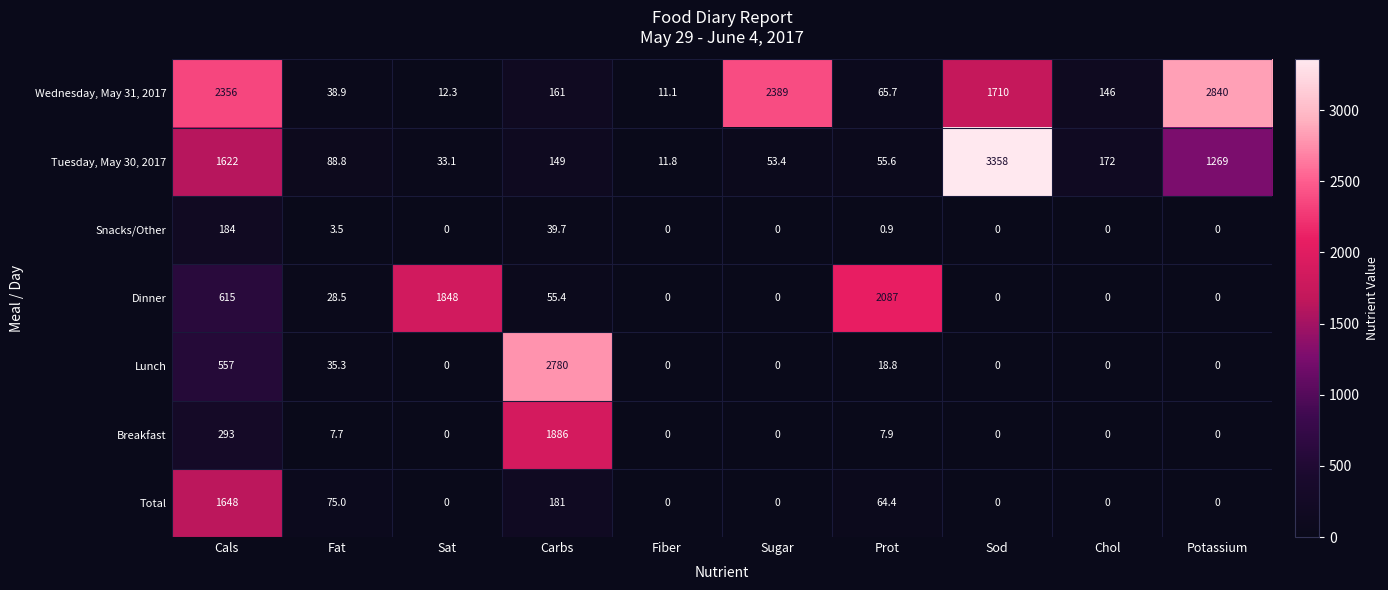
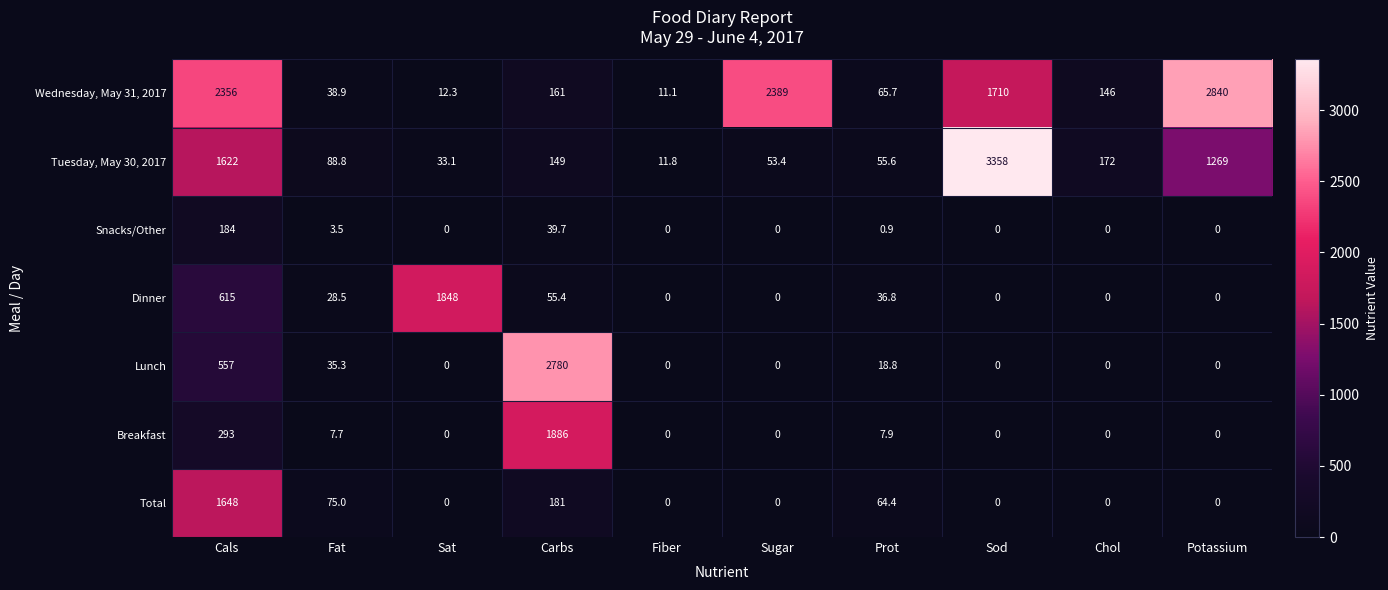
Dinner, Prot: 2087 -> 36.8
